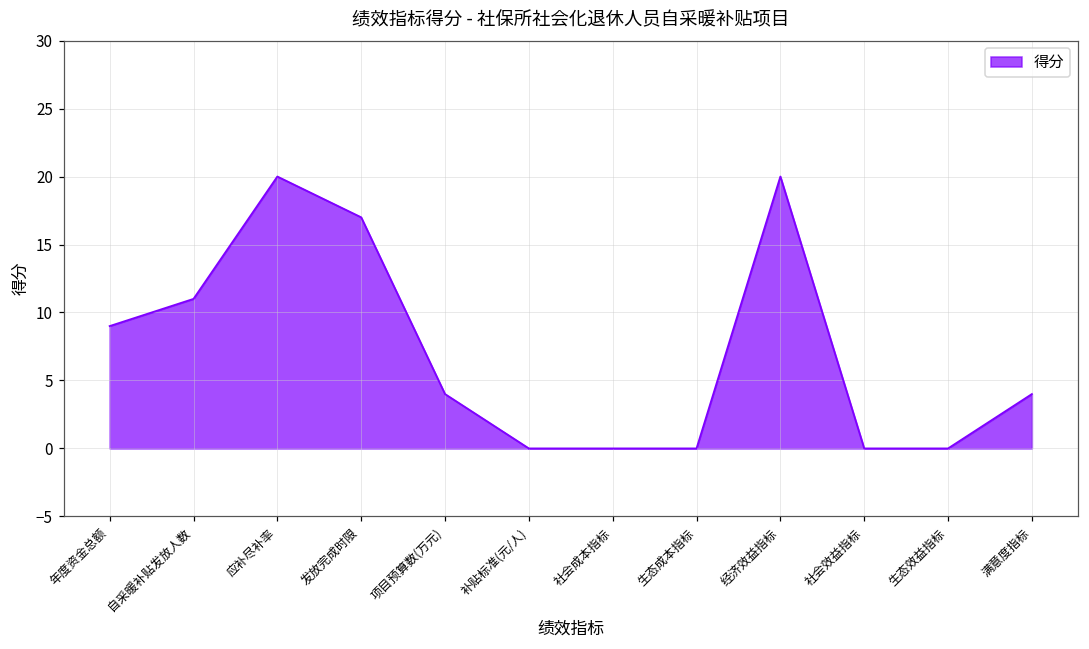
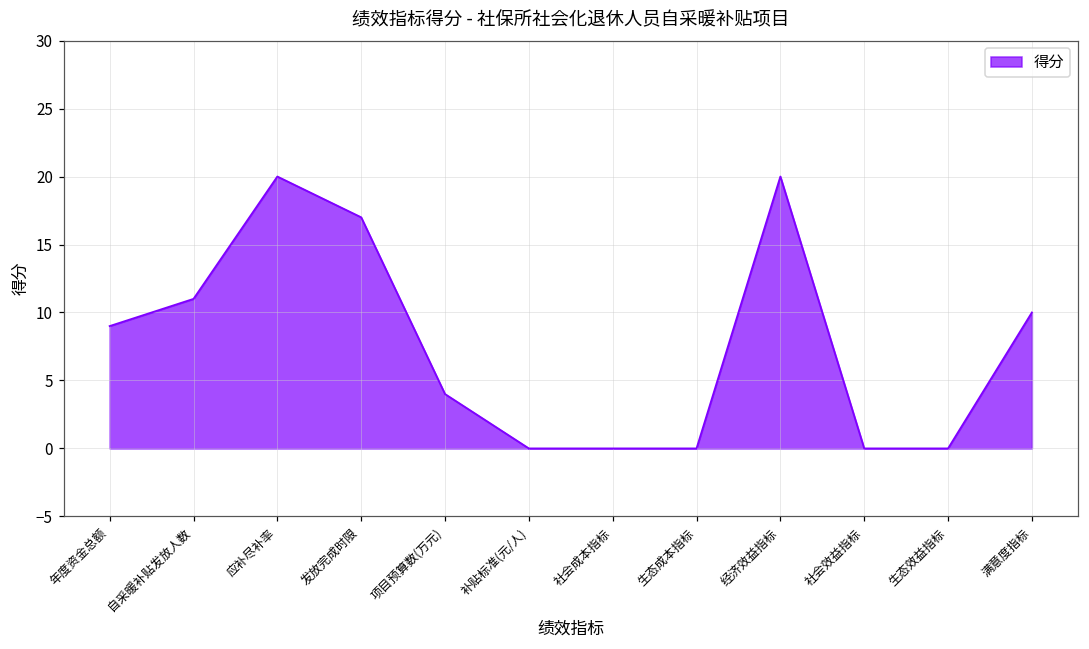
满意度指标: 4 -> 10
